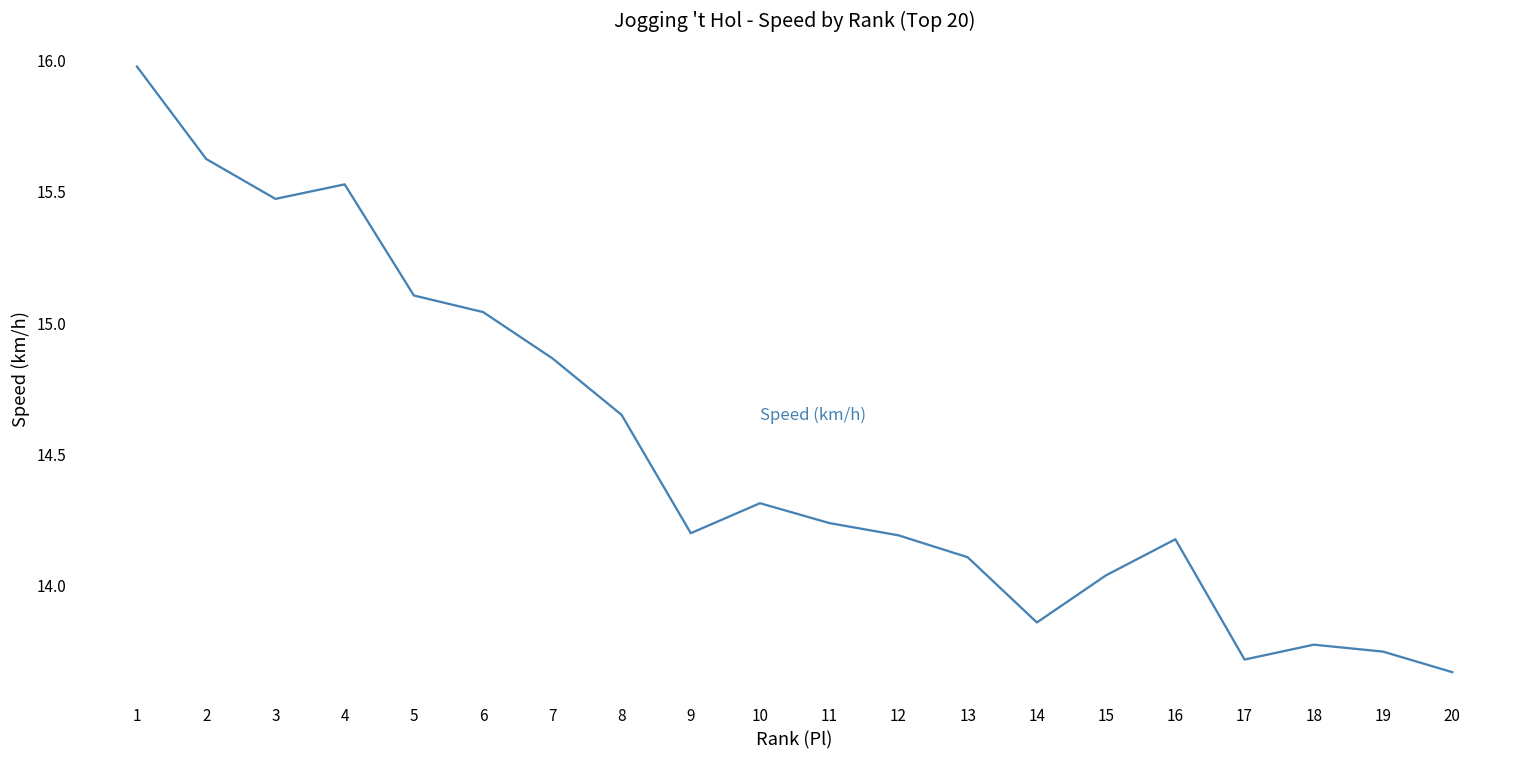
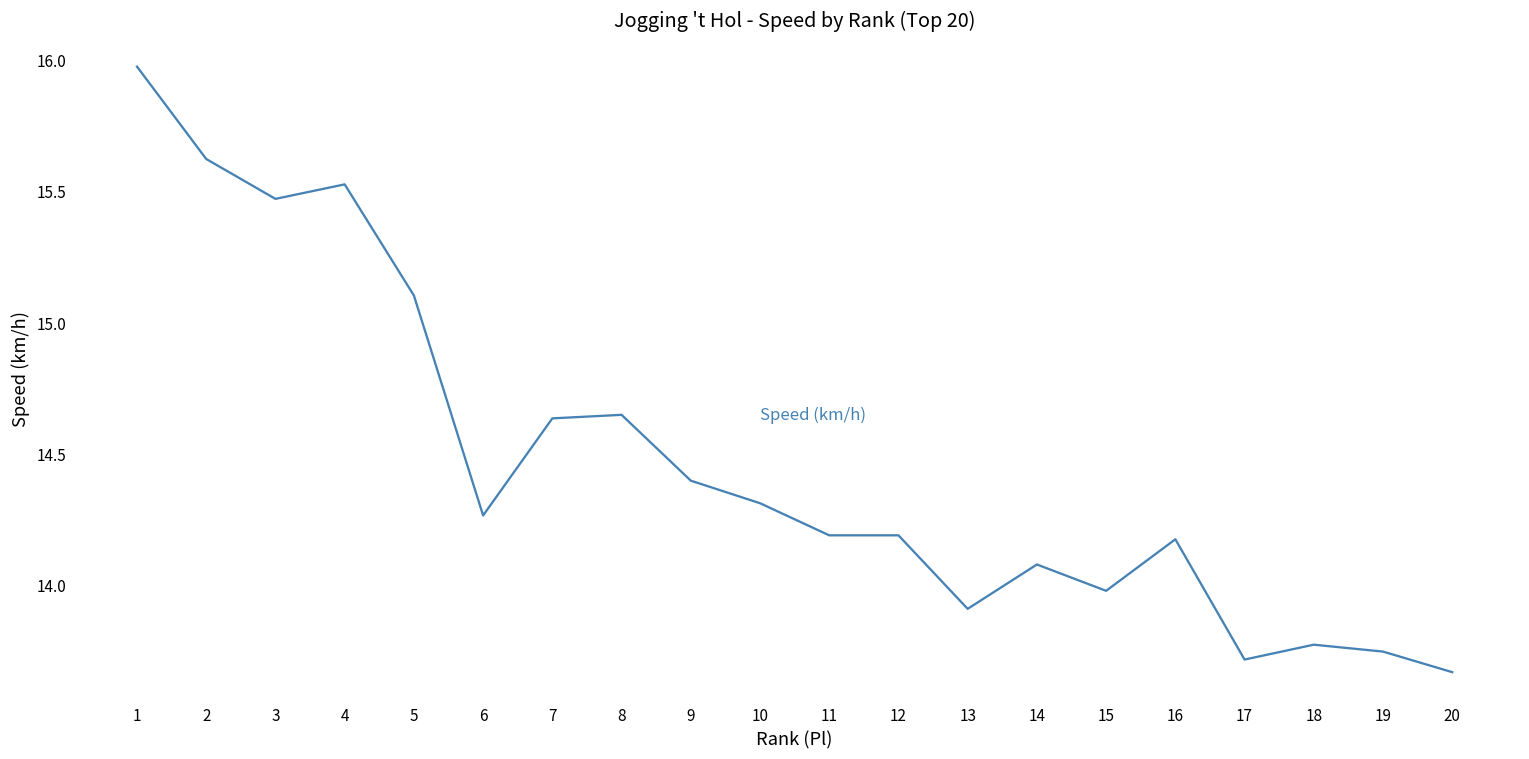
6: 15.04 -> 14.27
7: 14.87 -> 14.64
9: 14.2 -> 14.4
11: 14.24 -> 14.19
13: 14.11 -> 13.91
14: 13.86 -> 14.08
15: 14.04 -> 13.98
